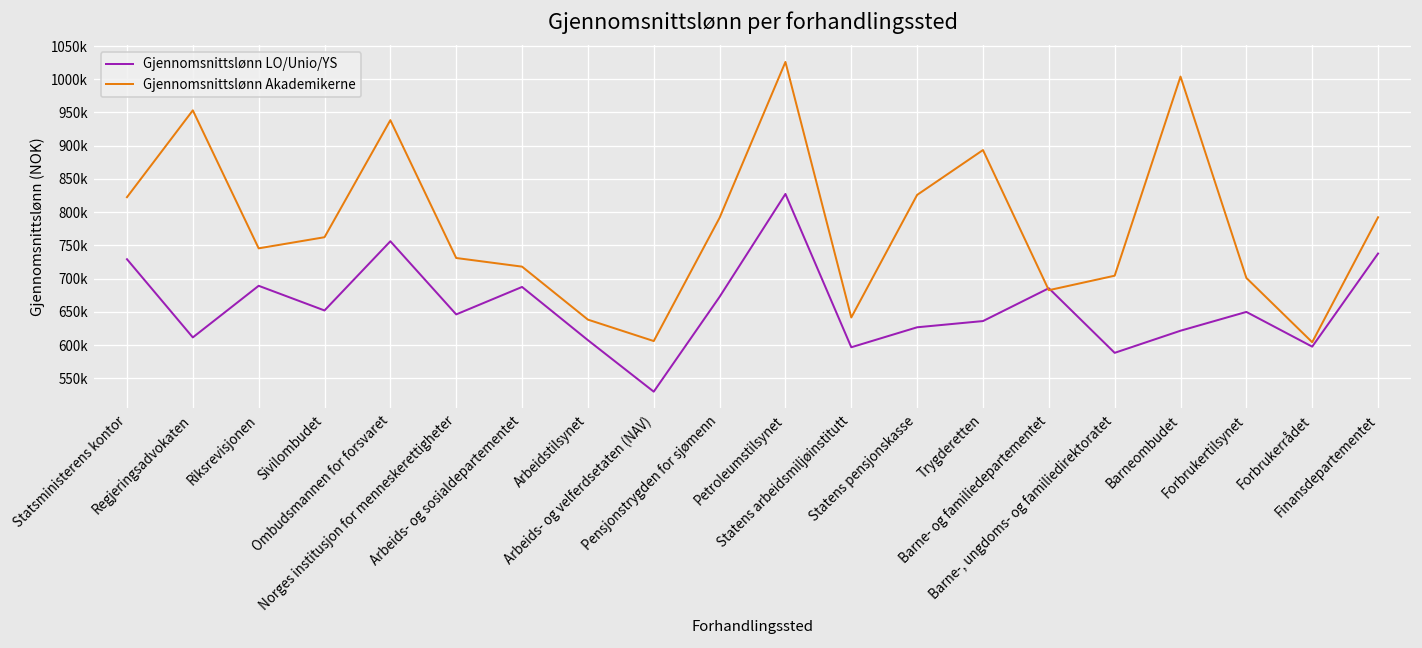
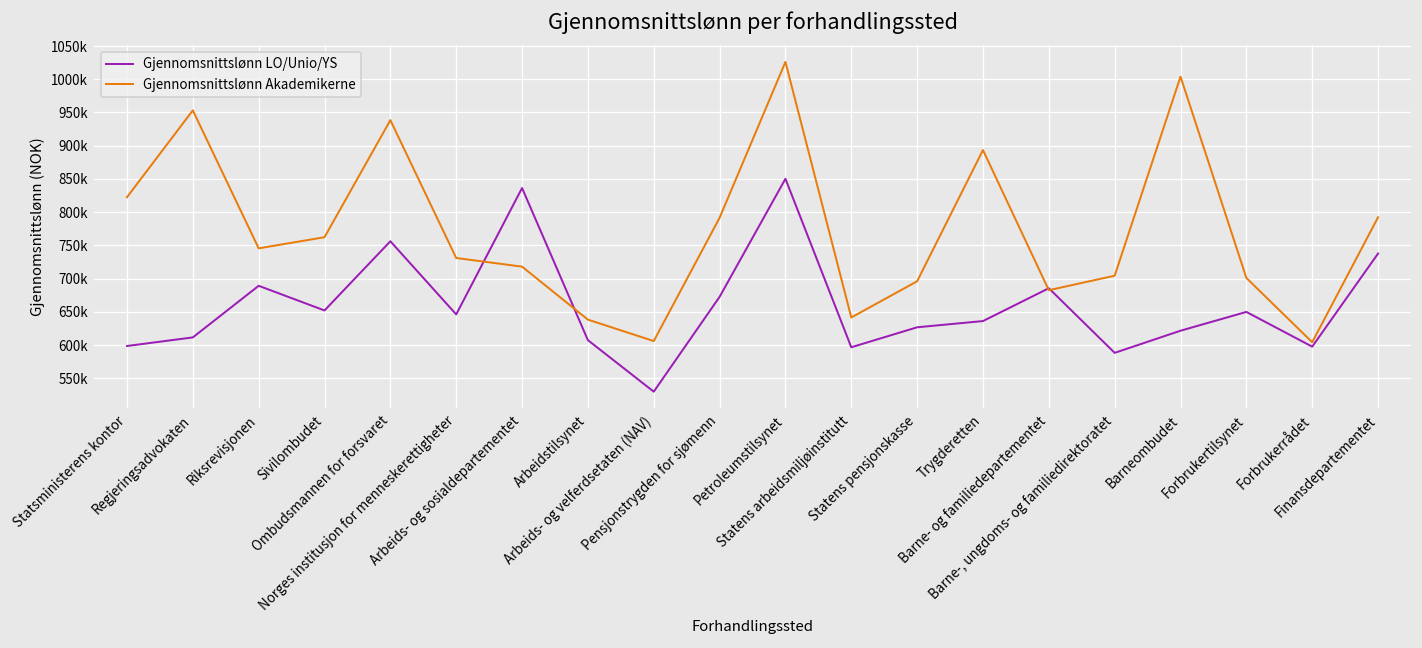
Gjennomsnittslønn LO/Unio/YS, Statsministerens kontor: 730000 -> 600000
Gjennomsnittslønn LO/Unio/YS, Arbeids- og sosialdepartementet: 690000 -> 840000
Gjennomsnittslønn LO/Unio/YS, Petroleumstilsynet: 830000 -> 850000
Gjennomsnittslønn Akademikerne, Statens pensjonskasse: 830000 -> 700000
